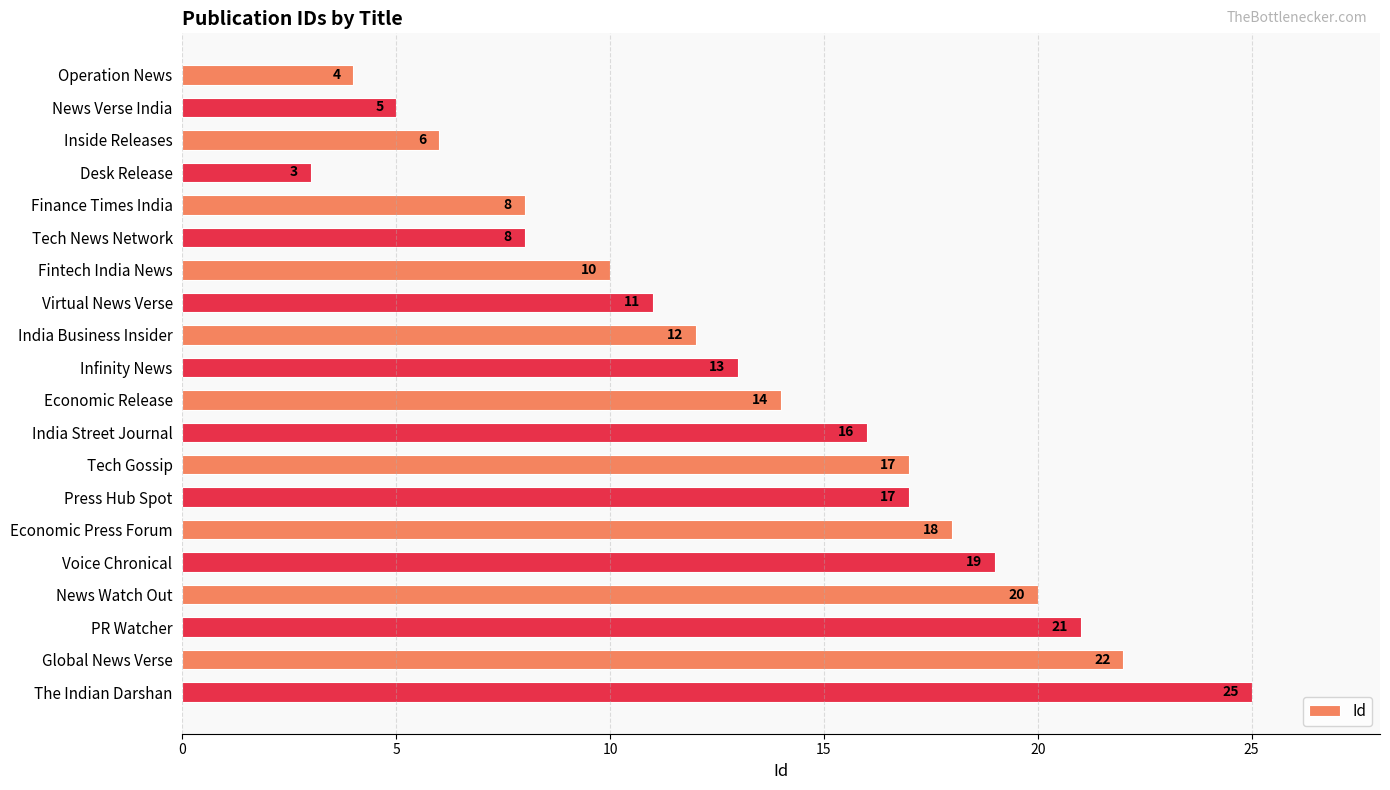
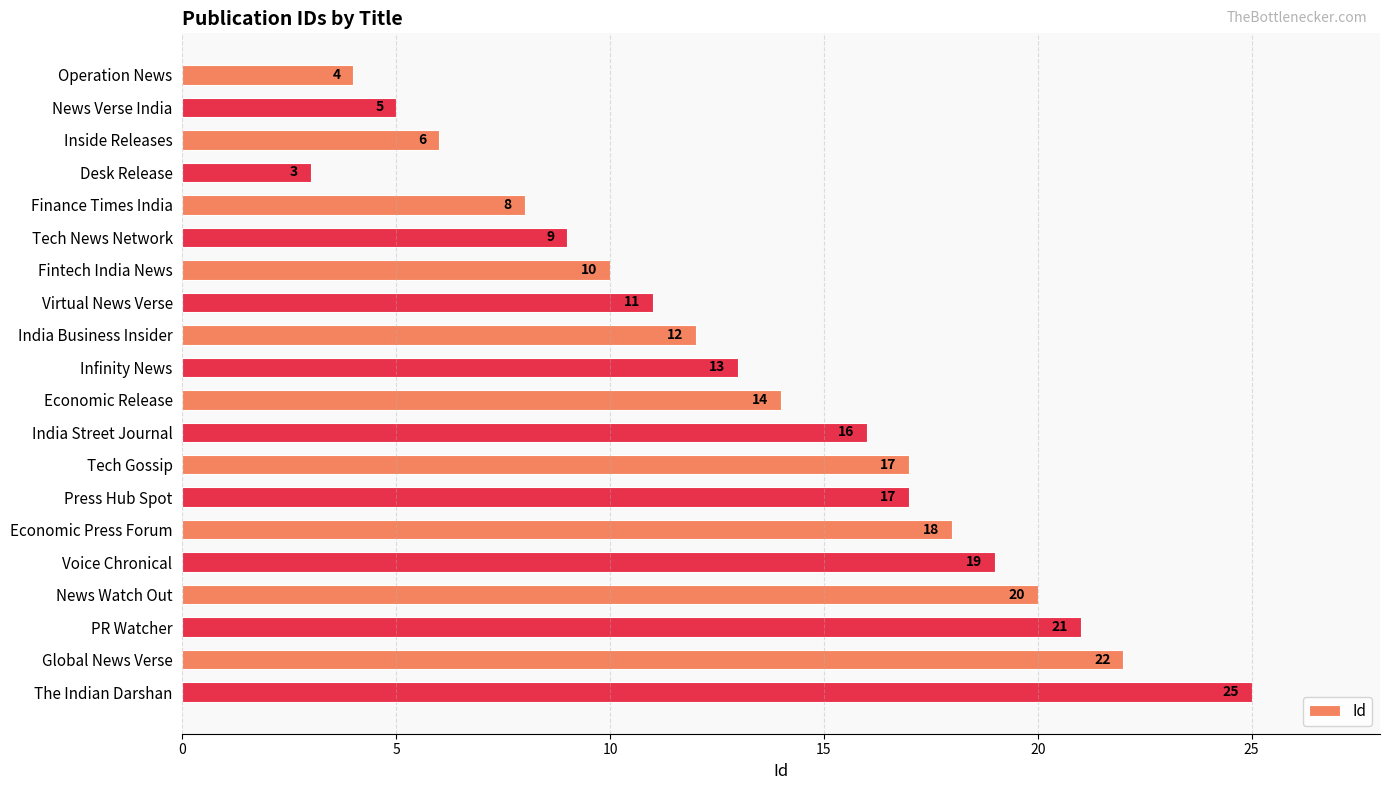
Tech News Network: 8 -> 9
